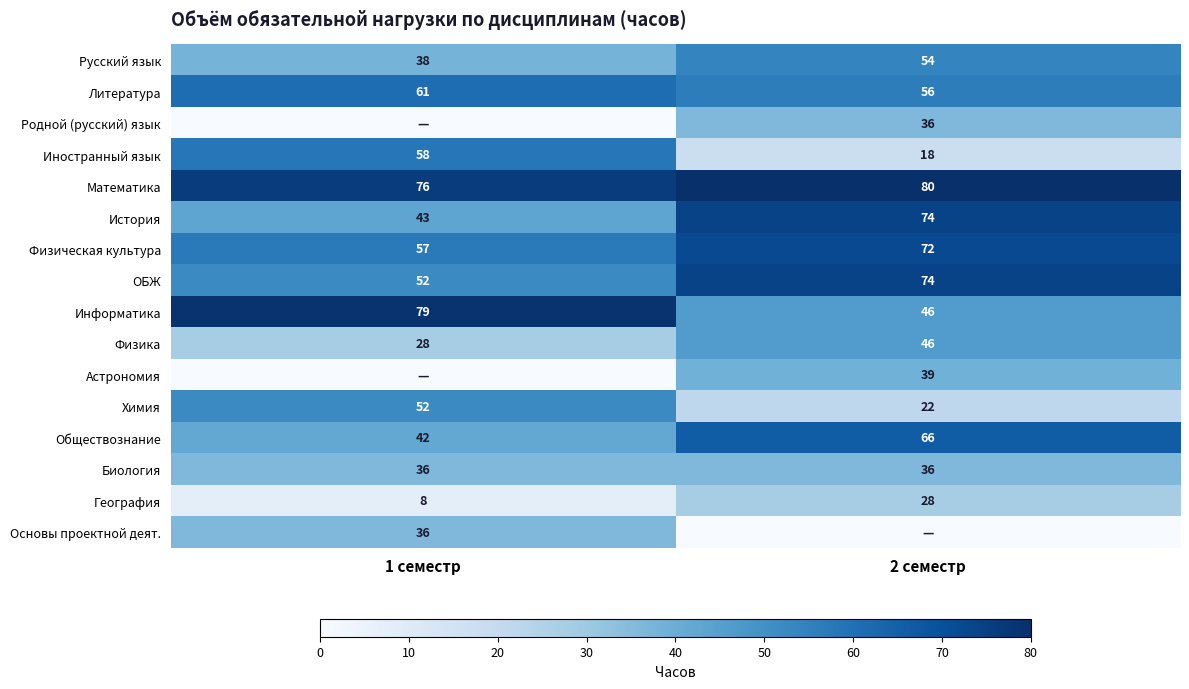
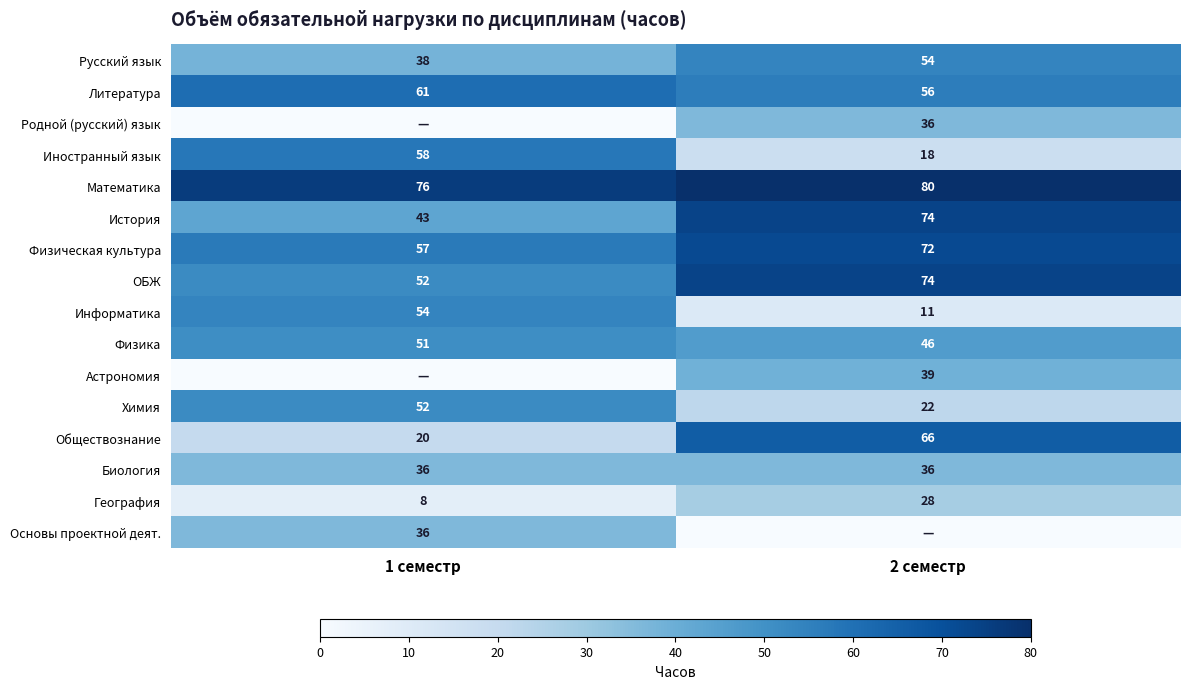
Информатика, 1 семестр: 79 -> 54
Информатика, 2 семестр: 46 -> 11
Физика, 1 семестр: 28 -> 51
Обществознание, 1 семестр: 42 -> 20
